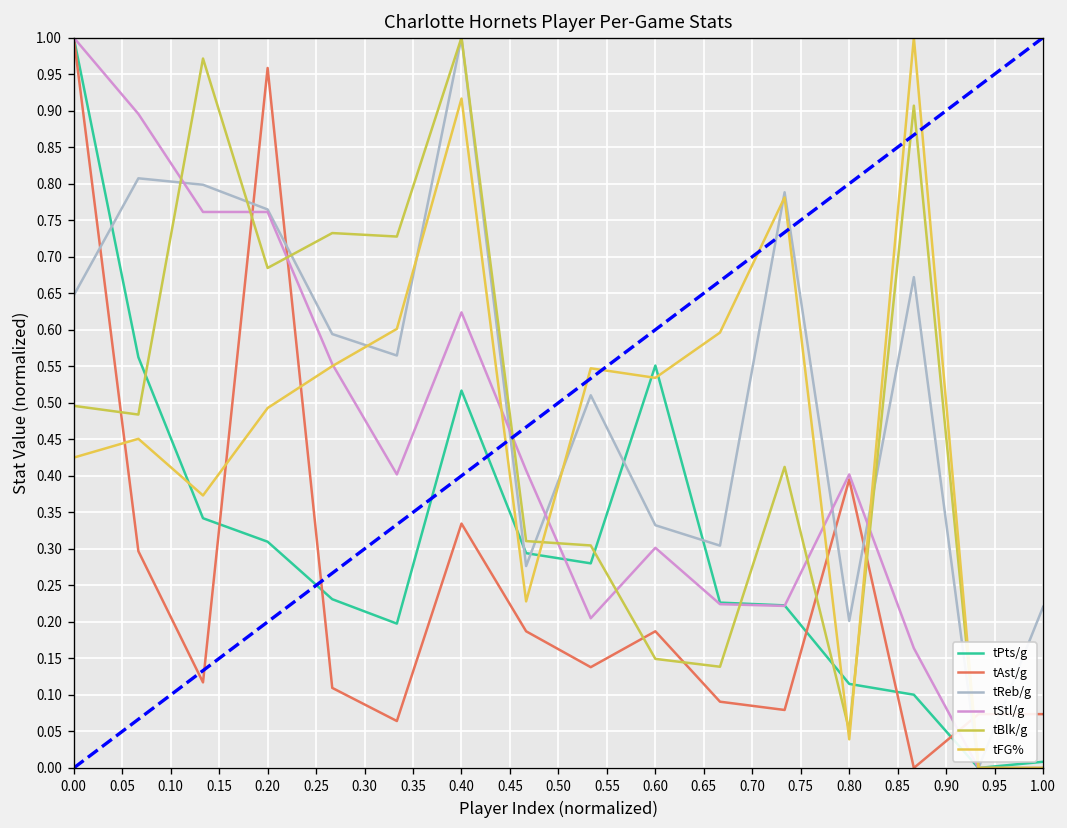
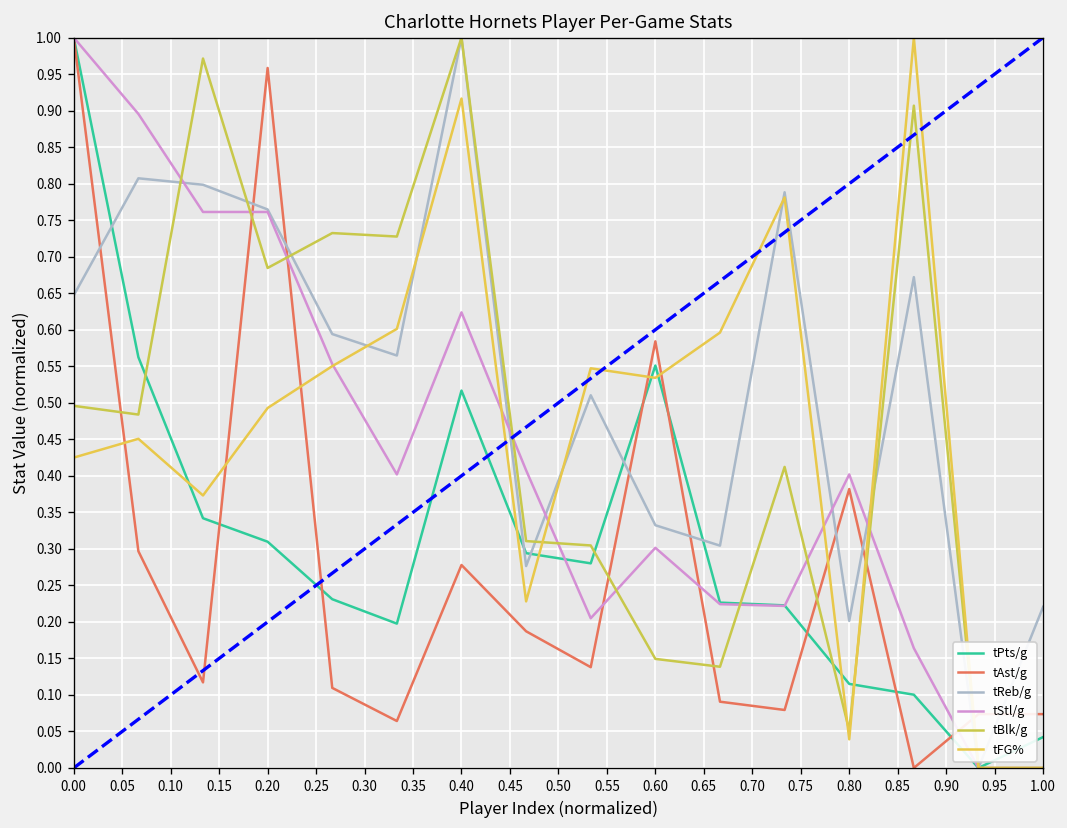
tAst/g, 0.40: 0.33 -> 0.28
tAst/g, 0.60: 0.19 -> 0.58
tAst/g, 0.80: 0.40 -> 0.38
tPts/g, 1.00: 0.01 -> 0.04
